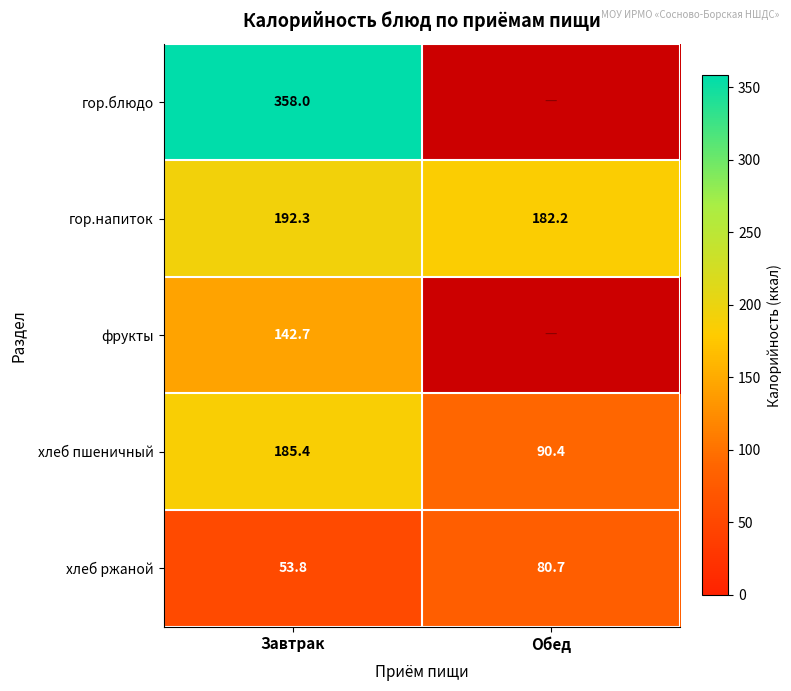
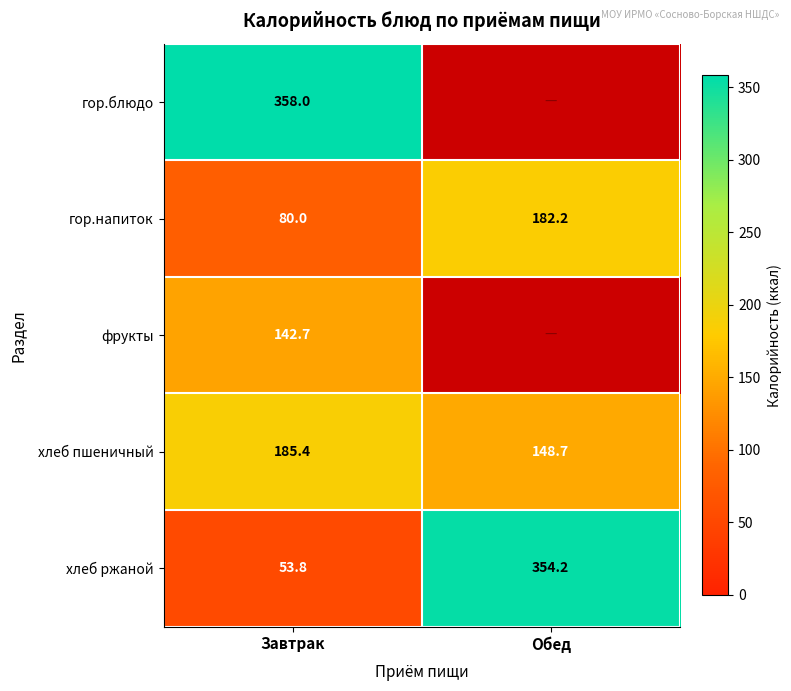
гор.напиток, Завтрак: 192.3 -> 80.0
хлеб пшеничный, Обед: 90.4 -> 148.7
хлеб ржаной, Обед: 80.7 -> 354.2
